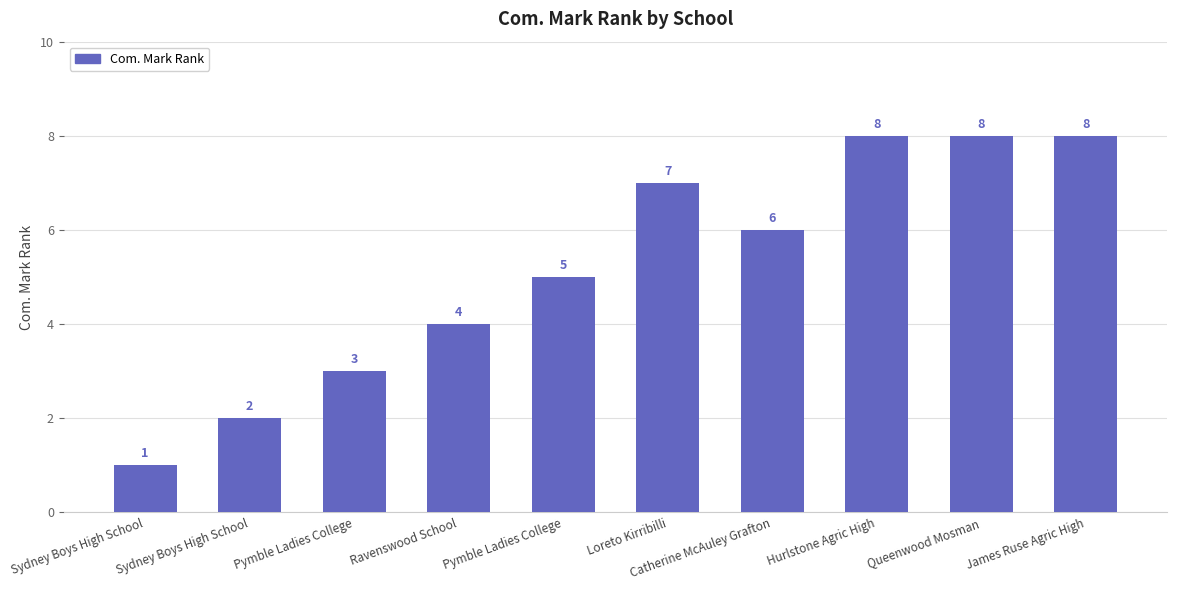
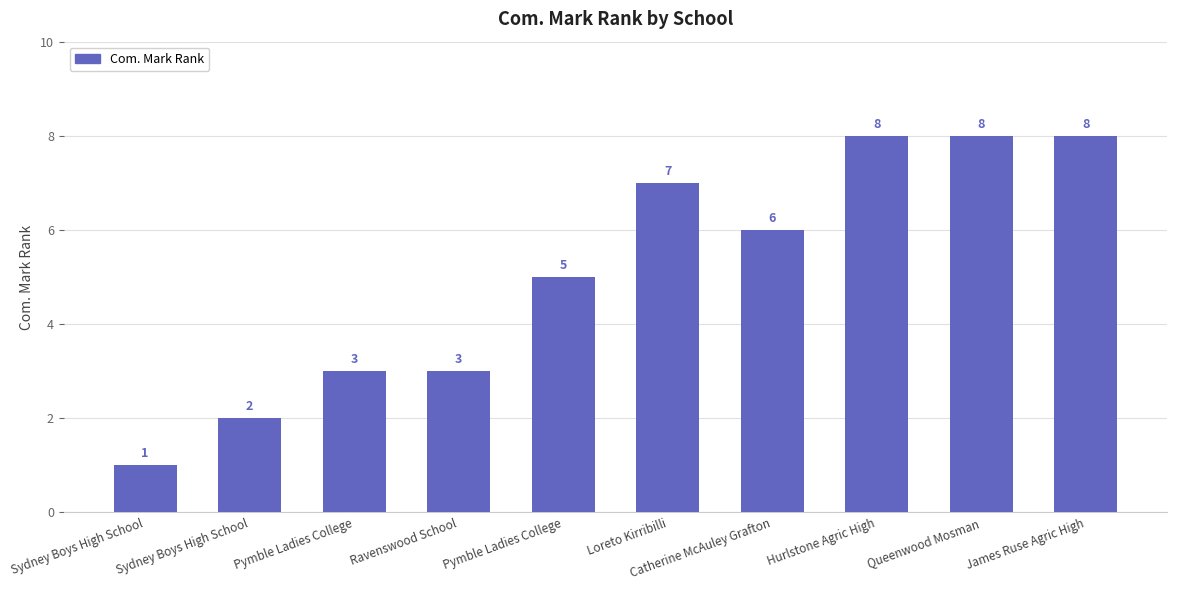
Ravenswood School: 4 -> 3
